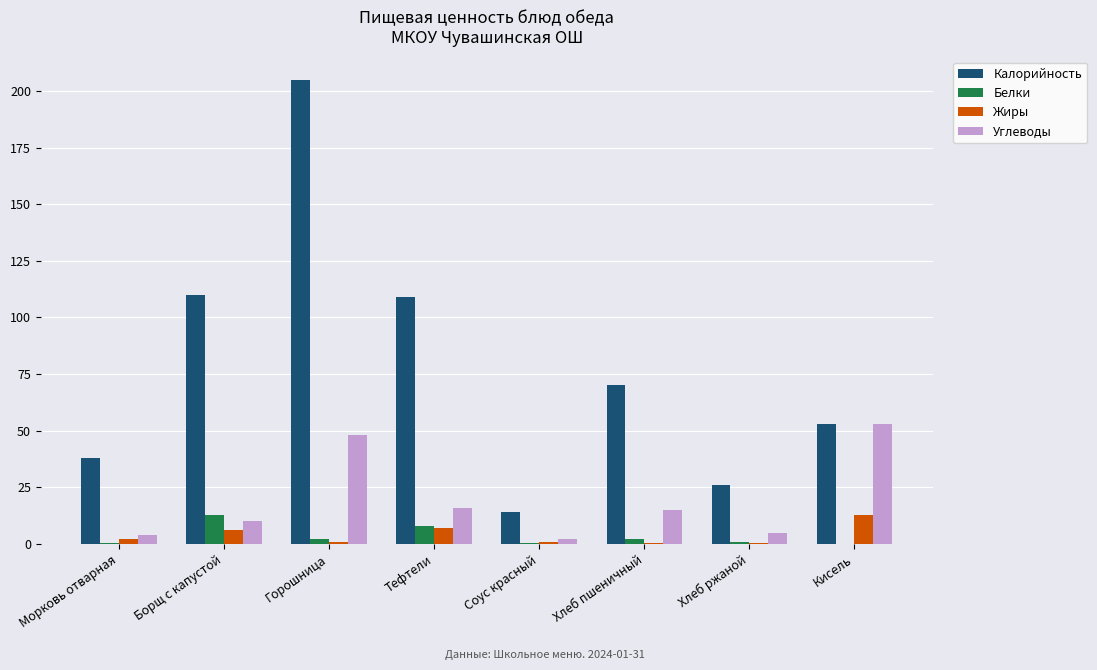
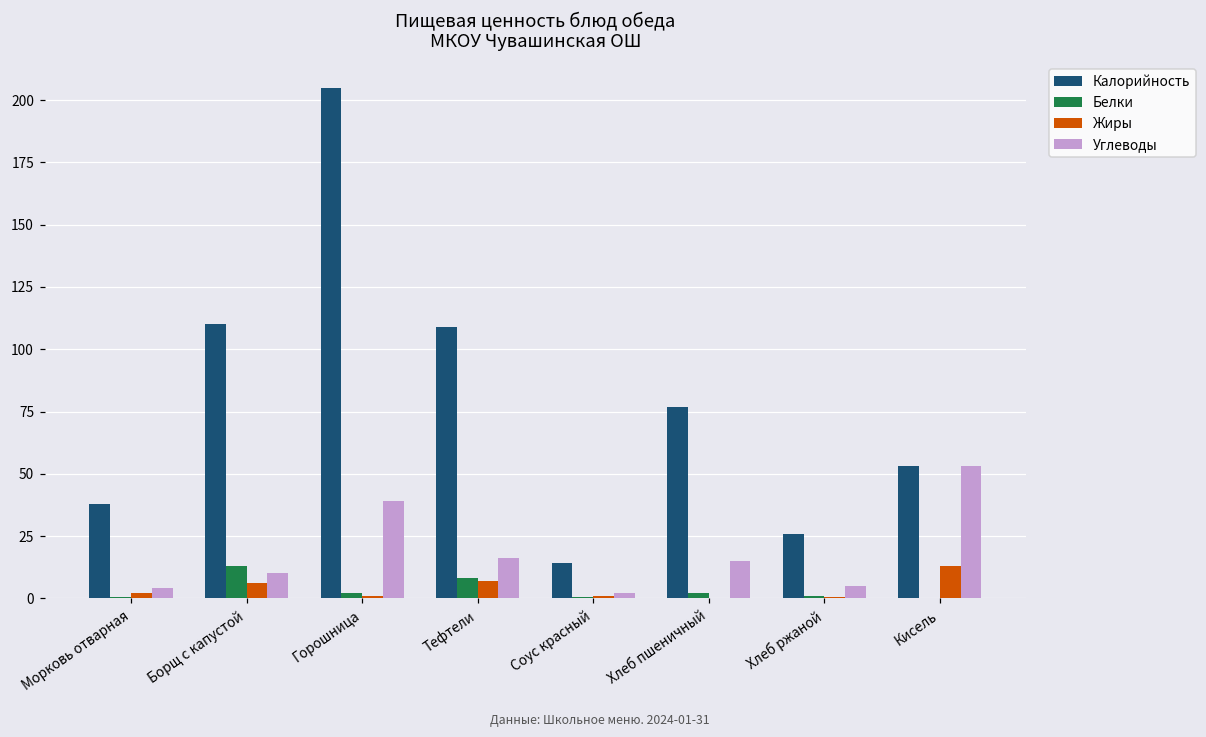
Углеводы, Горошница: 48 -> 39
Калорийность, Хлеб пшеничный: 70 -> 77
